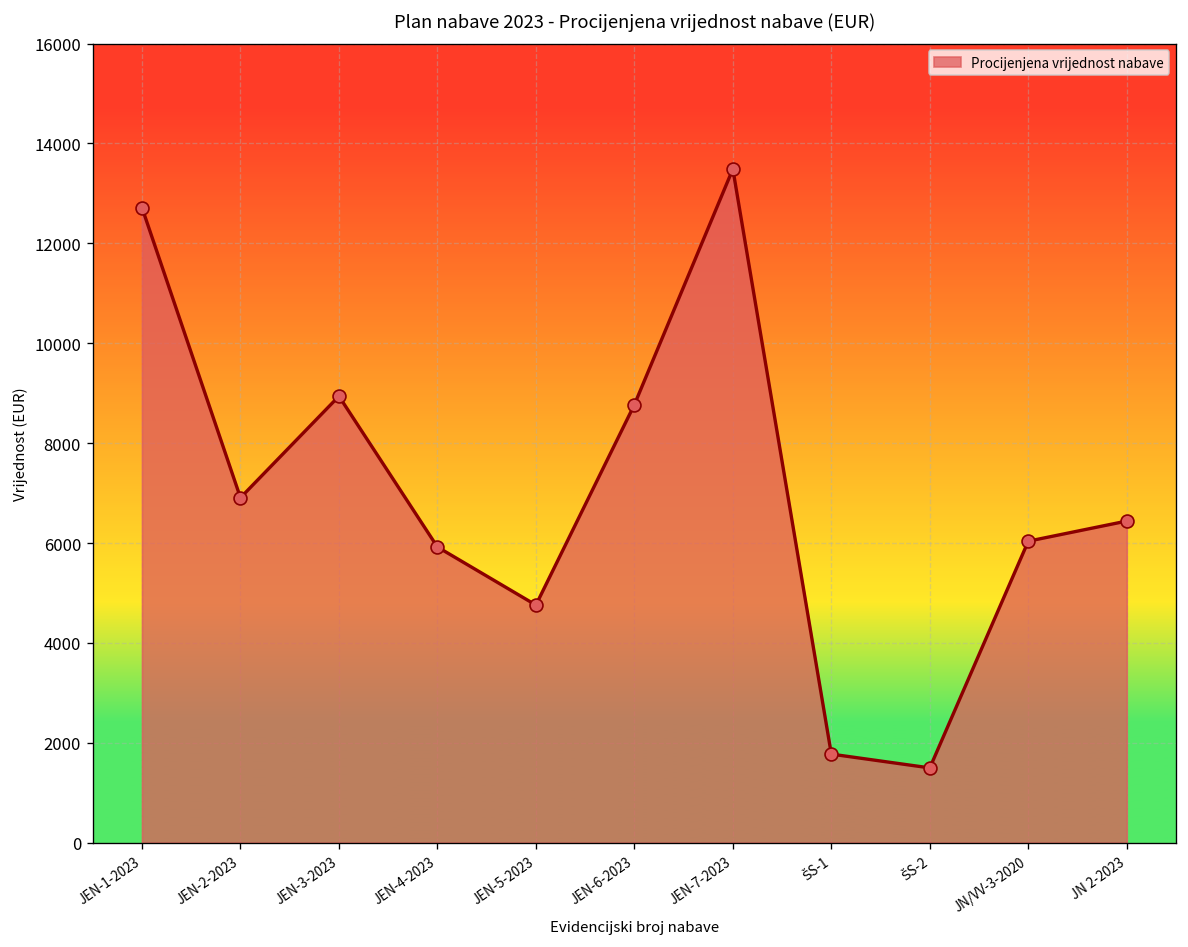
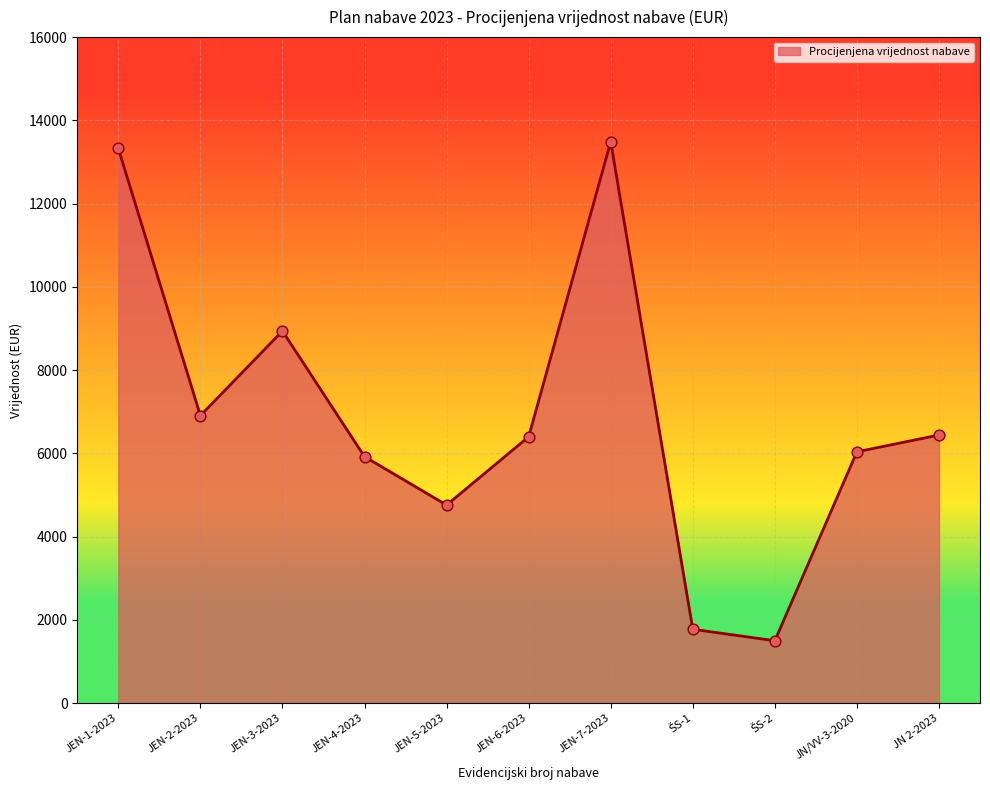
JEN-1-2023: 12700 -> 13300
JEN-6-2023: 8800 -> 6400
